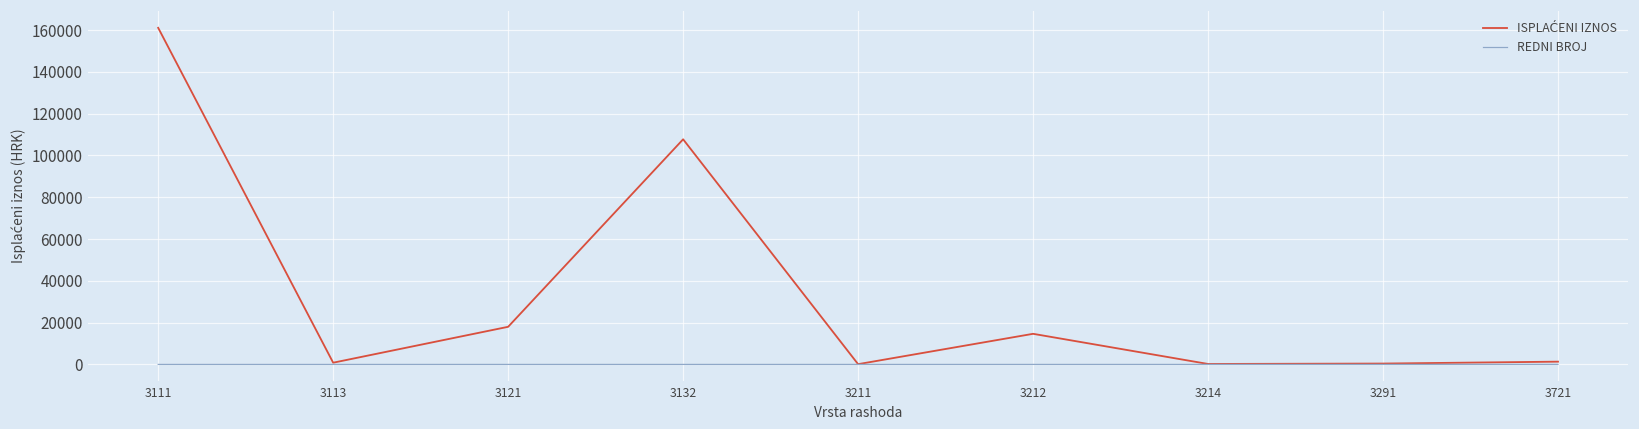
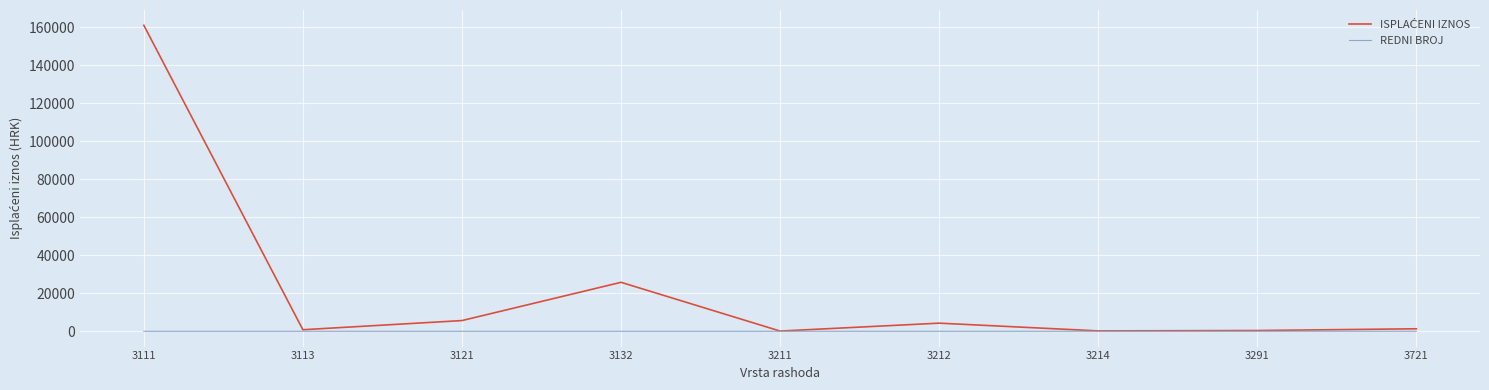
ISPLAĆENI IZNOS, 3121: 18000 -> 6000
ISPLAĆENI IZNOS, 3132: 108000 -> 26000
ISPLAĆENI IZNOS, 3212: 15000 -> 4000
